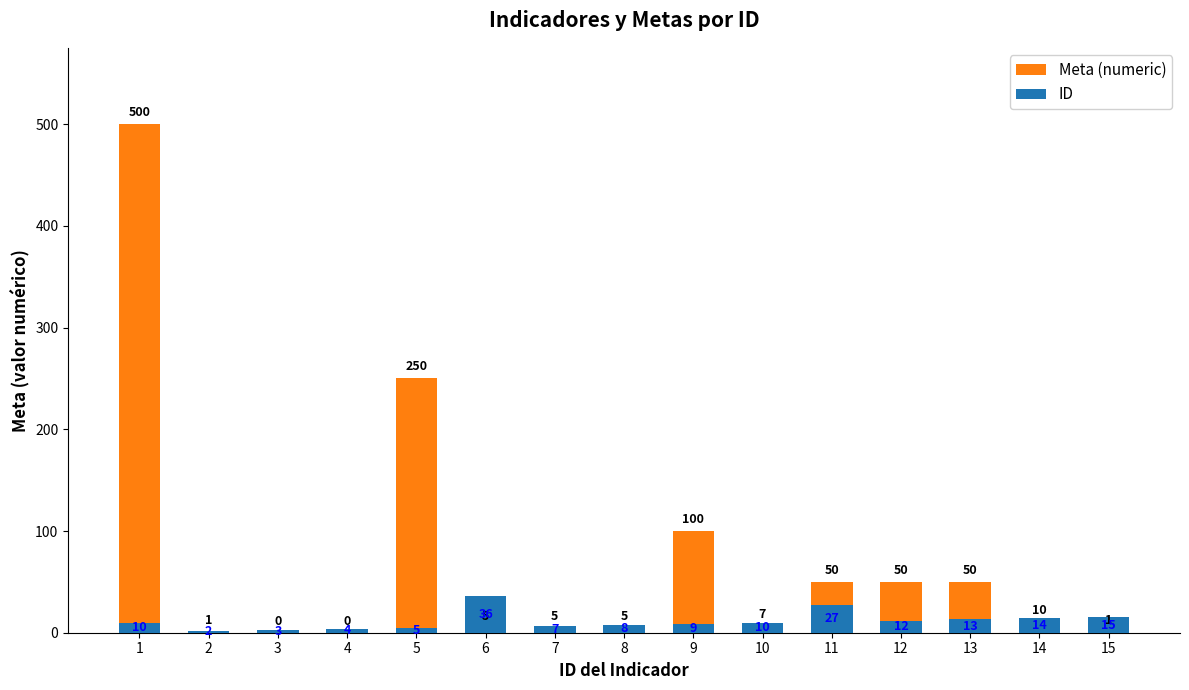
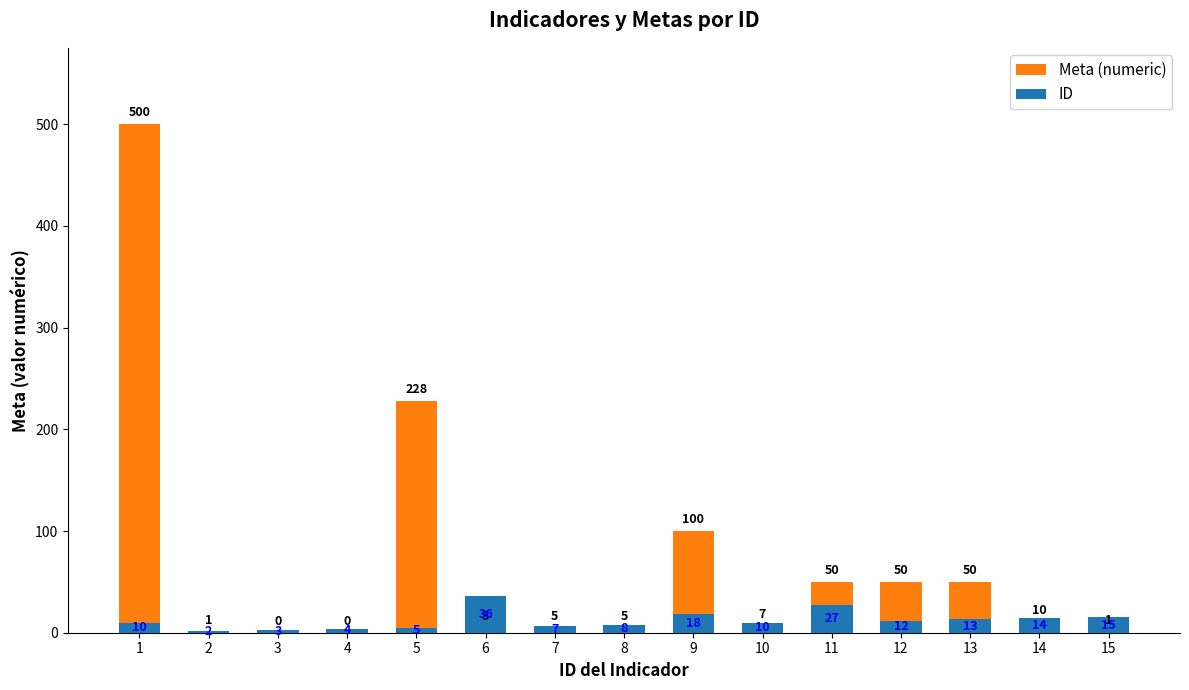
Meta (numeric), 5: 250 -> 228
ID, 9: 9 -> 18
